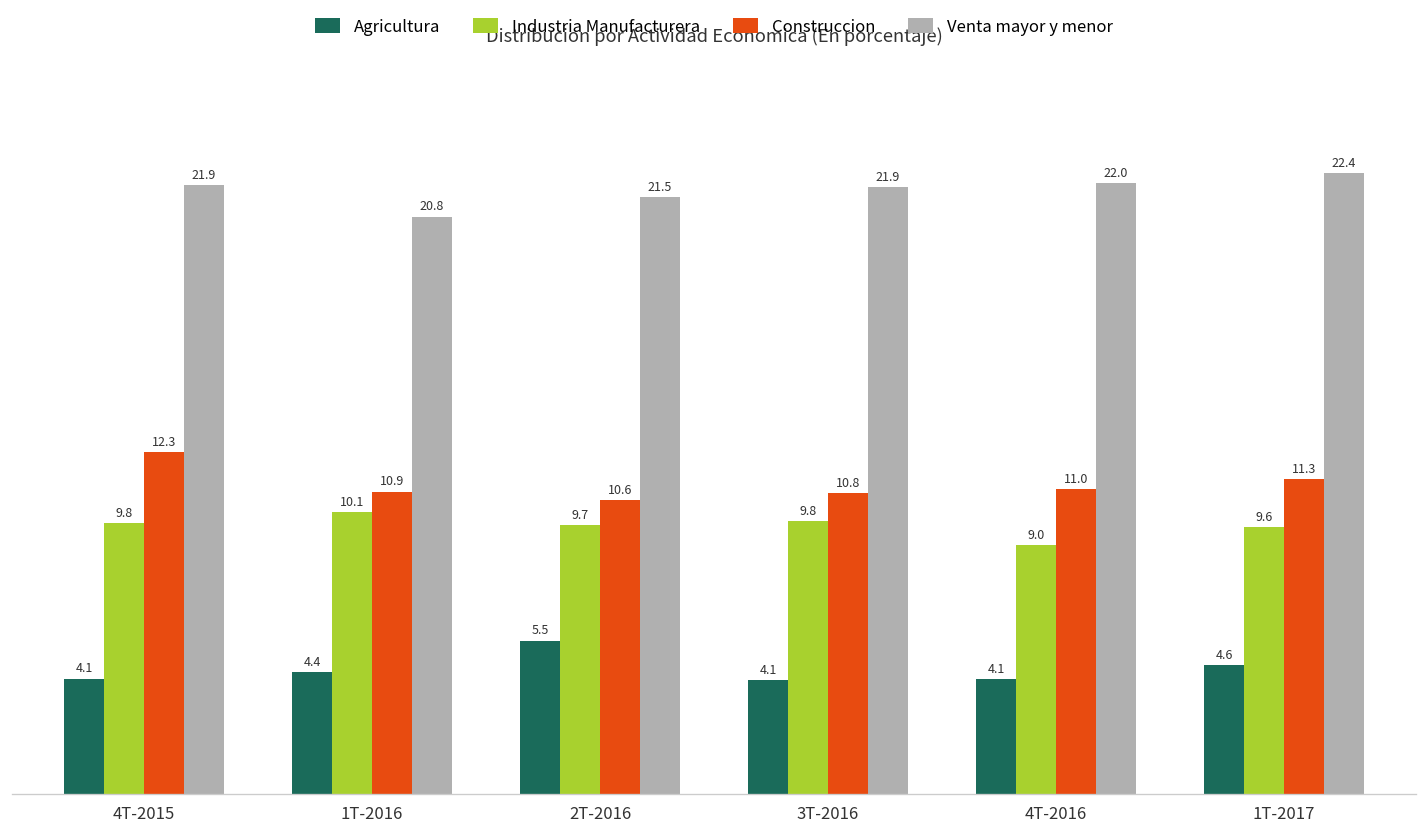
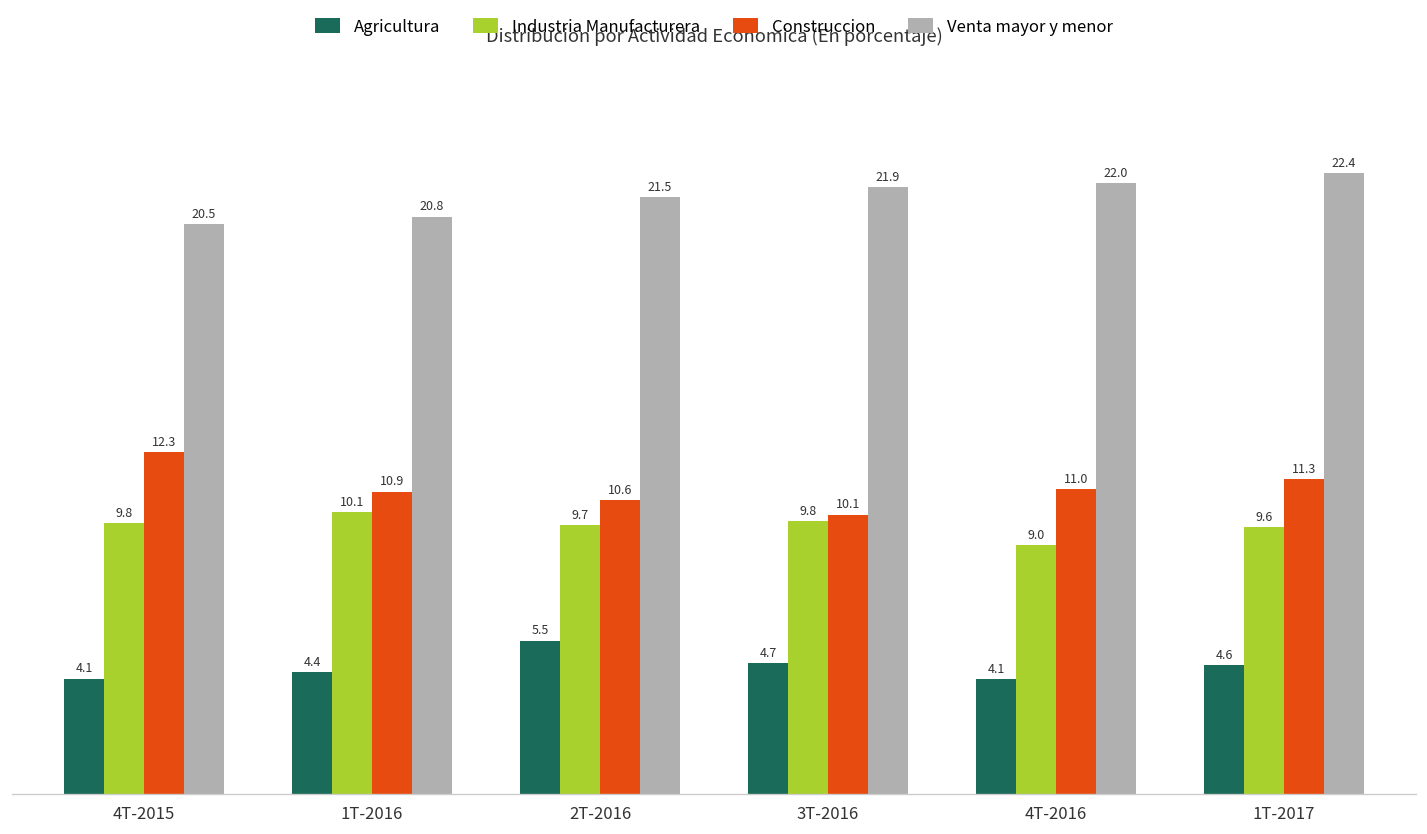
Venta mayor y menor, 4T-2015: 21.9 -> 20.5
Agricultura, 3T-2016: 4.1 -> 4.7
Construccion, 3T-2016: 10.8 -> 10.1
